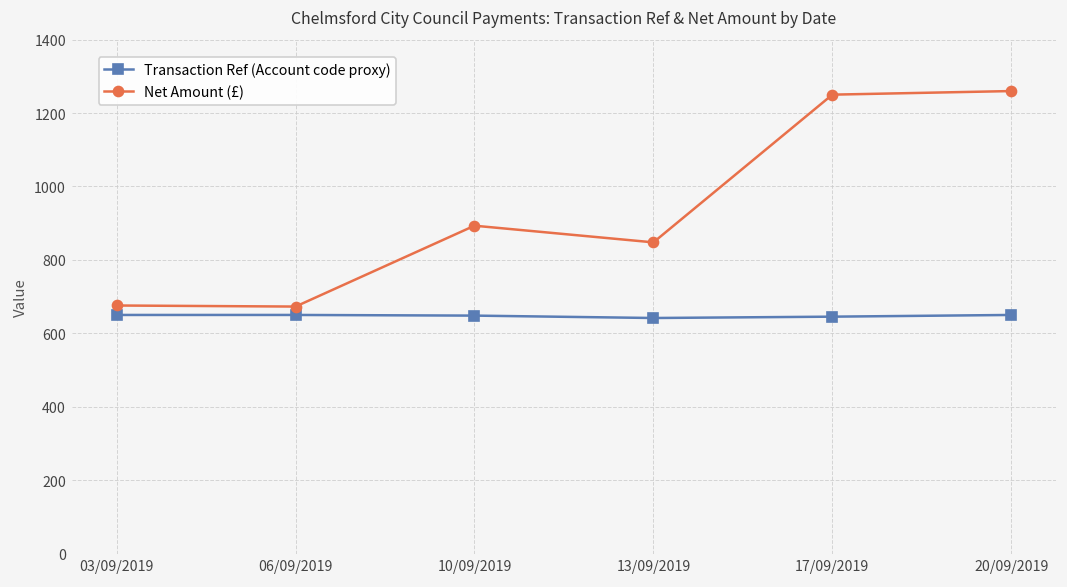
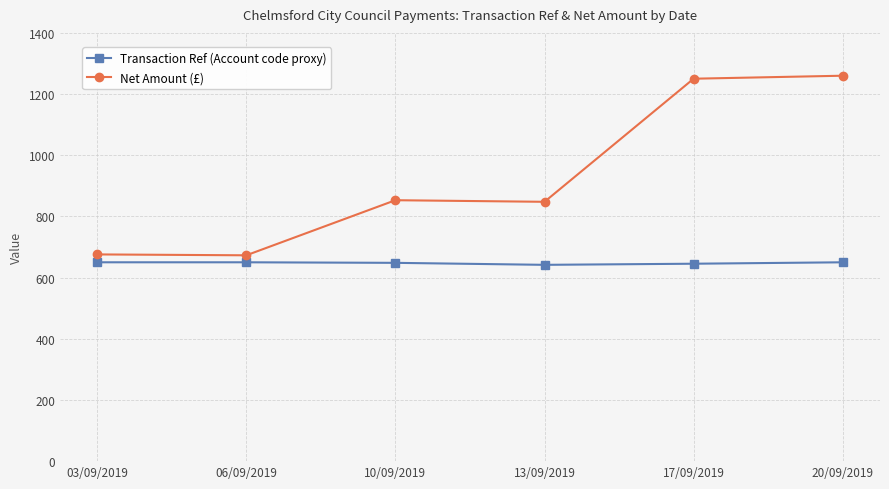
Net Amount (£), 10/09/2019: 890 -> 850
